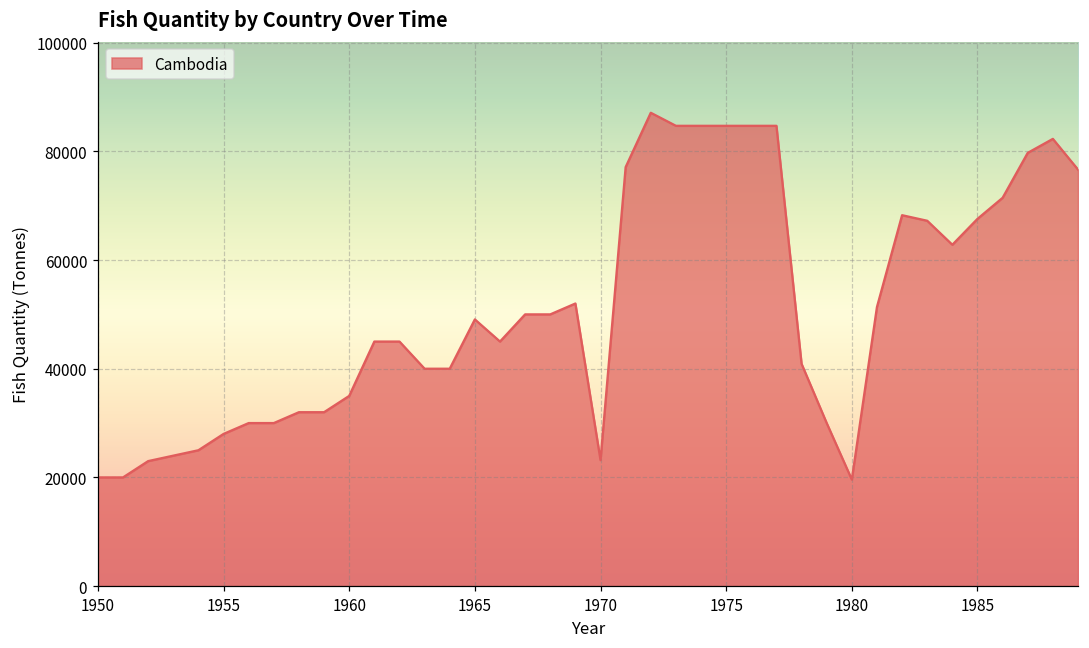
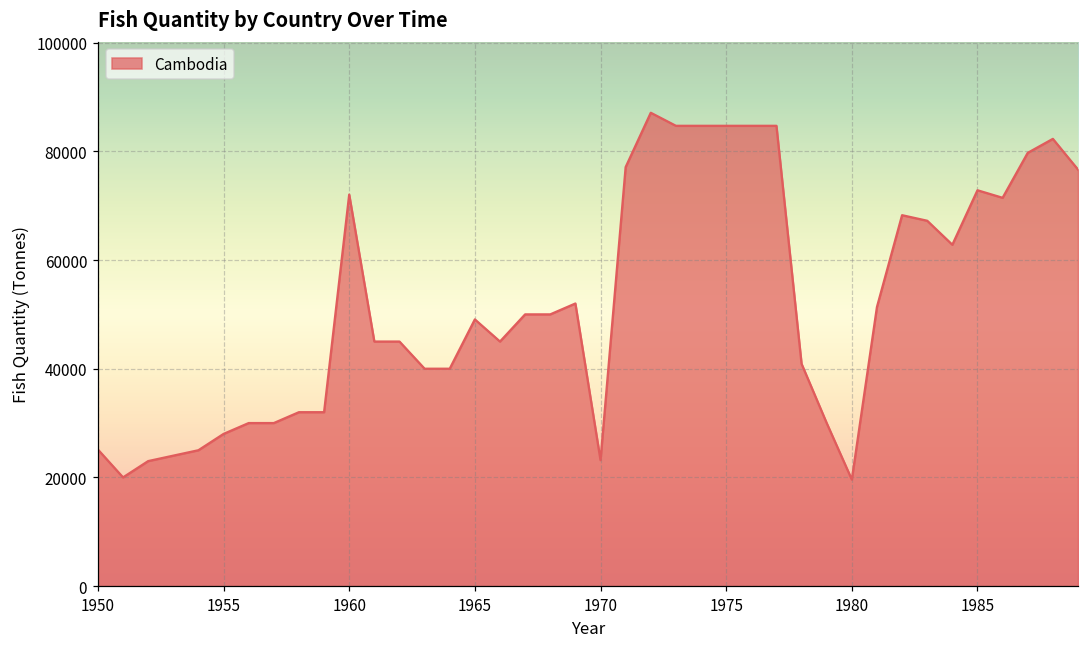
1950: 20000 -> 25000
1960: 35000 -> 72000
1985: 68000 -> 73000
